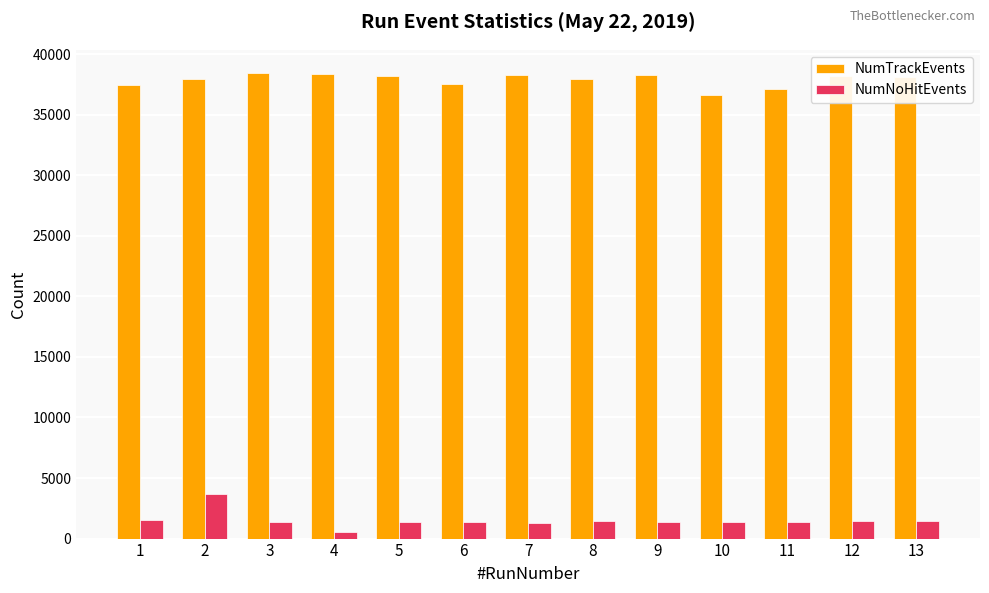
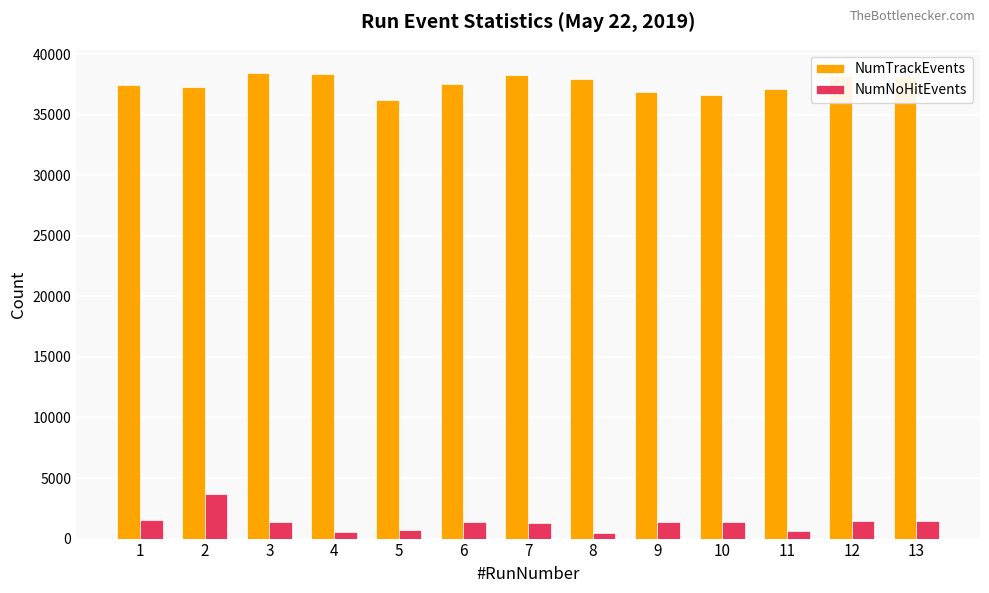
NumTrackEvents, 2: 38000 -> 37300
NumTrackEvents, 5: 38200 -> 36200
NumNoHitEvents, 5: 1400 -> 700
NumNoHitEvents, 8: 1500 -> 500
NumTrackEvents, 9: 38300 -> 36800
NumNoHitEvents, 11: 1400 -> 600
